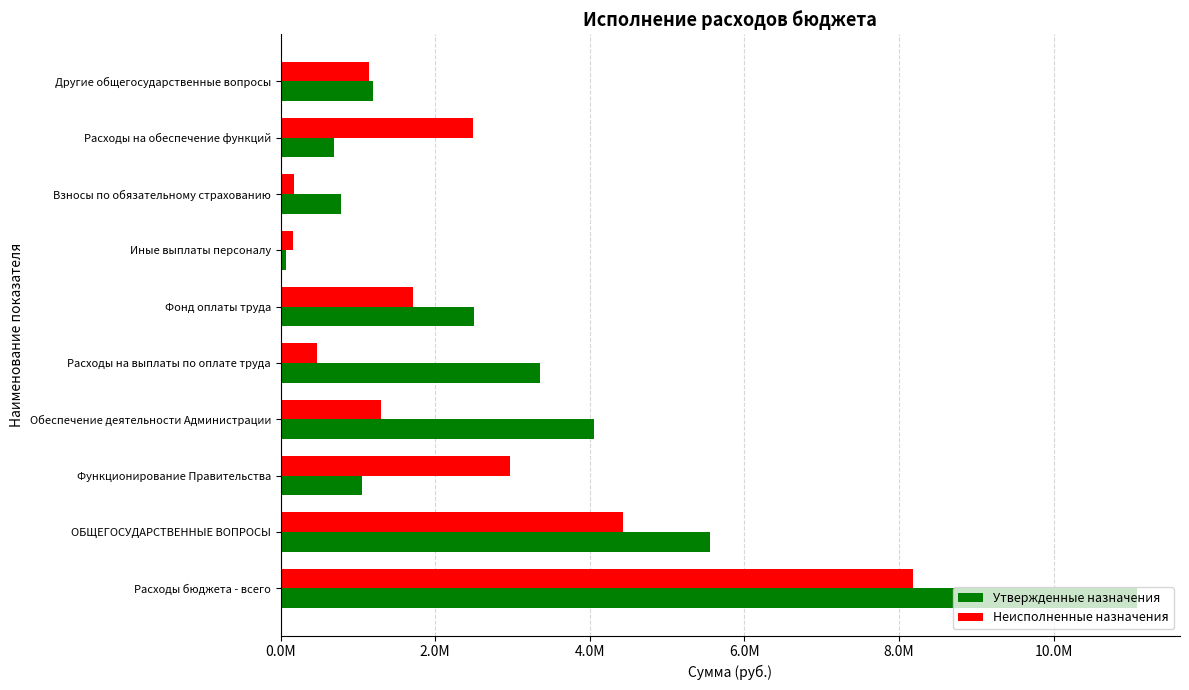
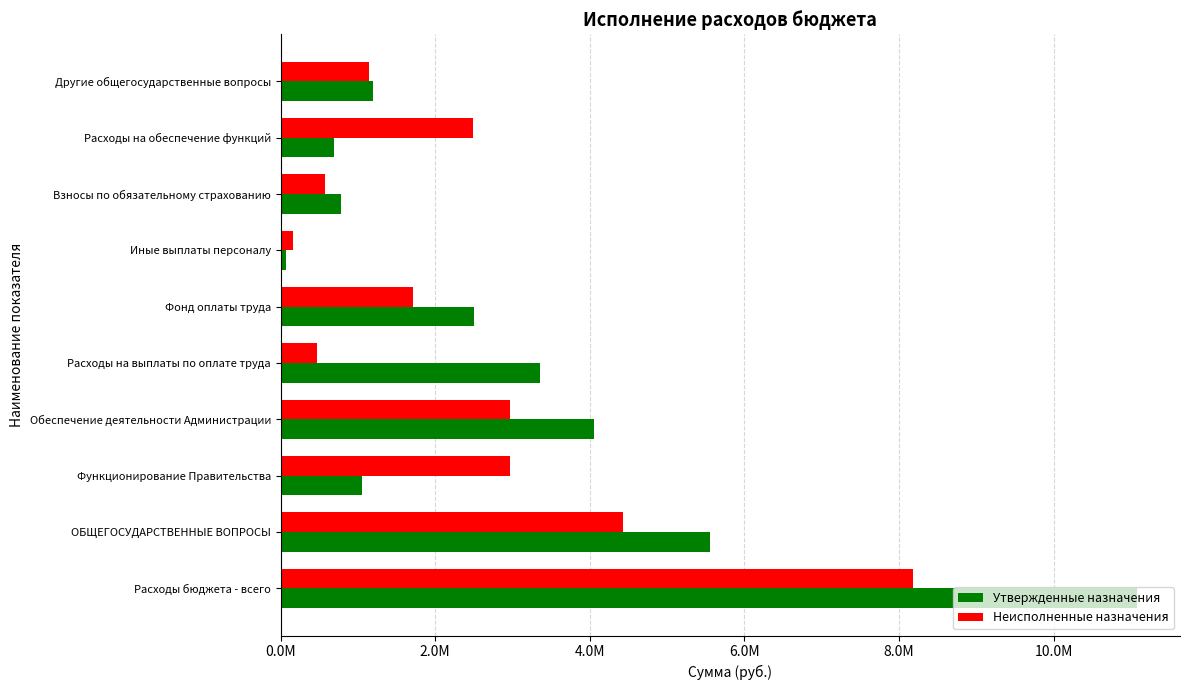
Неисполненные назначения, Взносы по обязательному страхованию: 200000 -> 600000
Неисполненные назначения, Обеспечение деятельности Администрации: 1300000 -> 3000000
